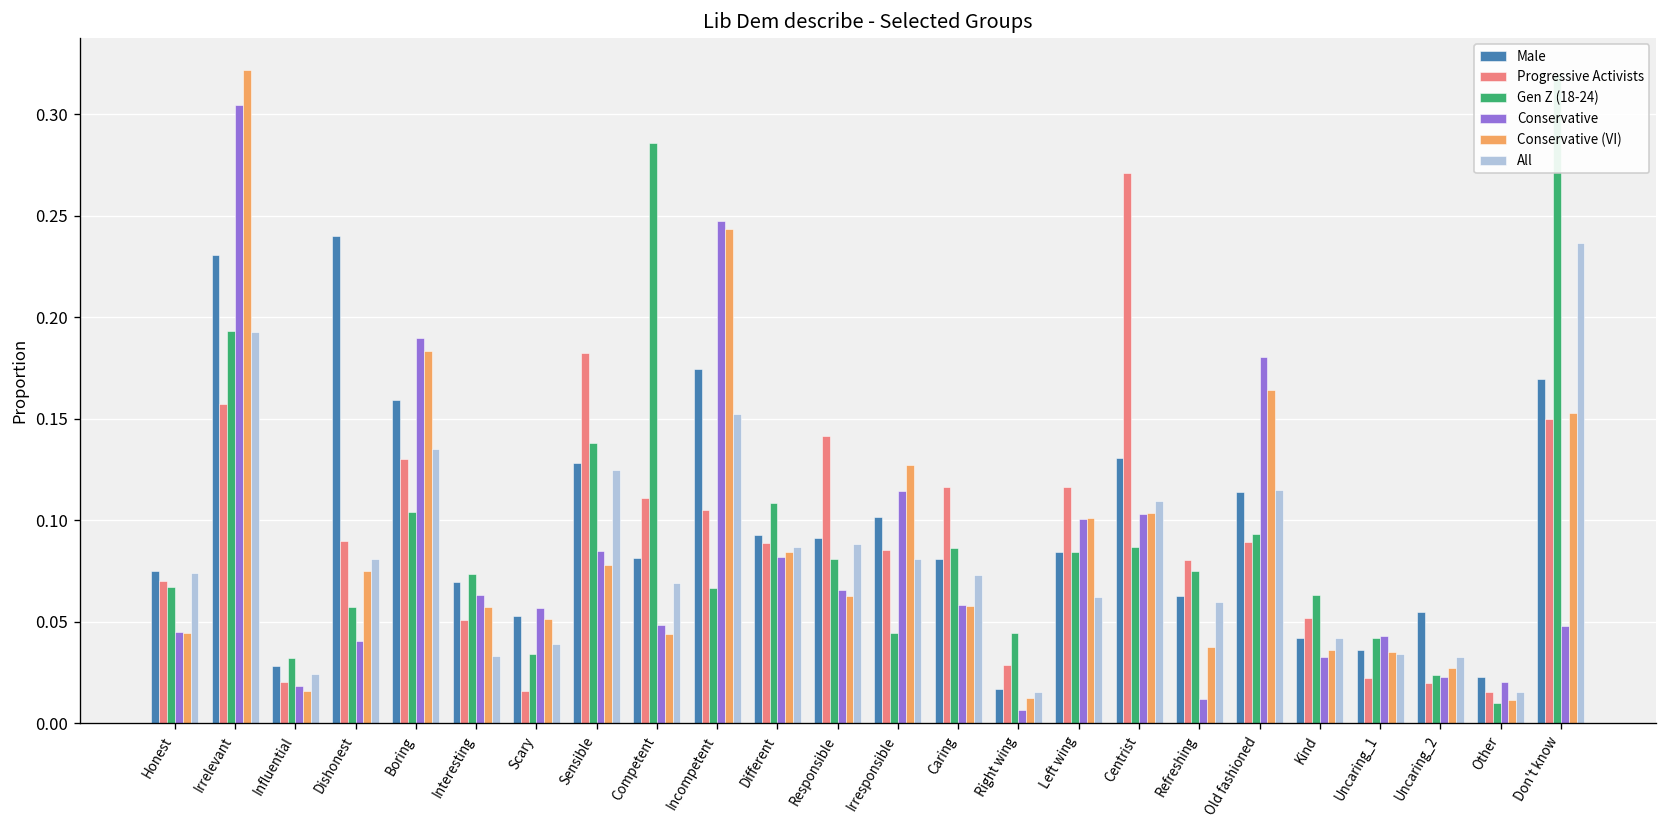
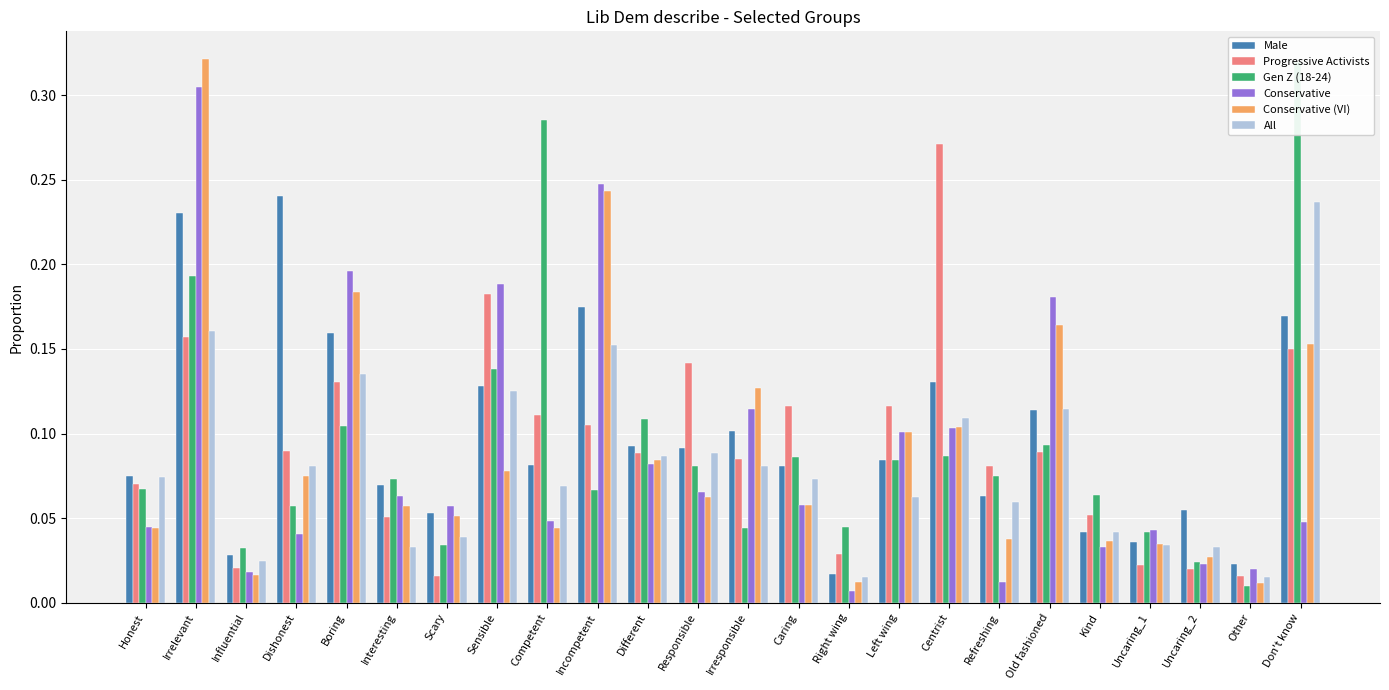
All, Irrelevant: 0.193 -> 0.161
Conservative, Boring: 0.190 -> 0.196
Conservative, Sensible: 0.085 -> 0.189
